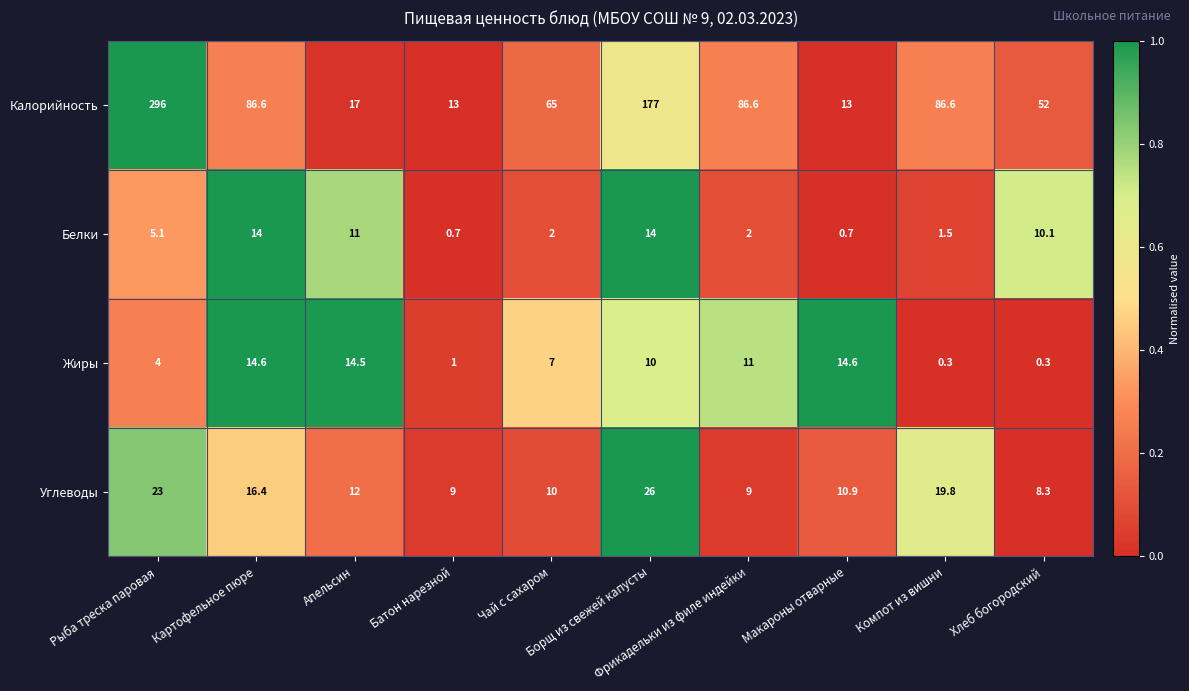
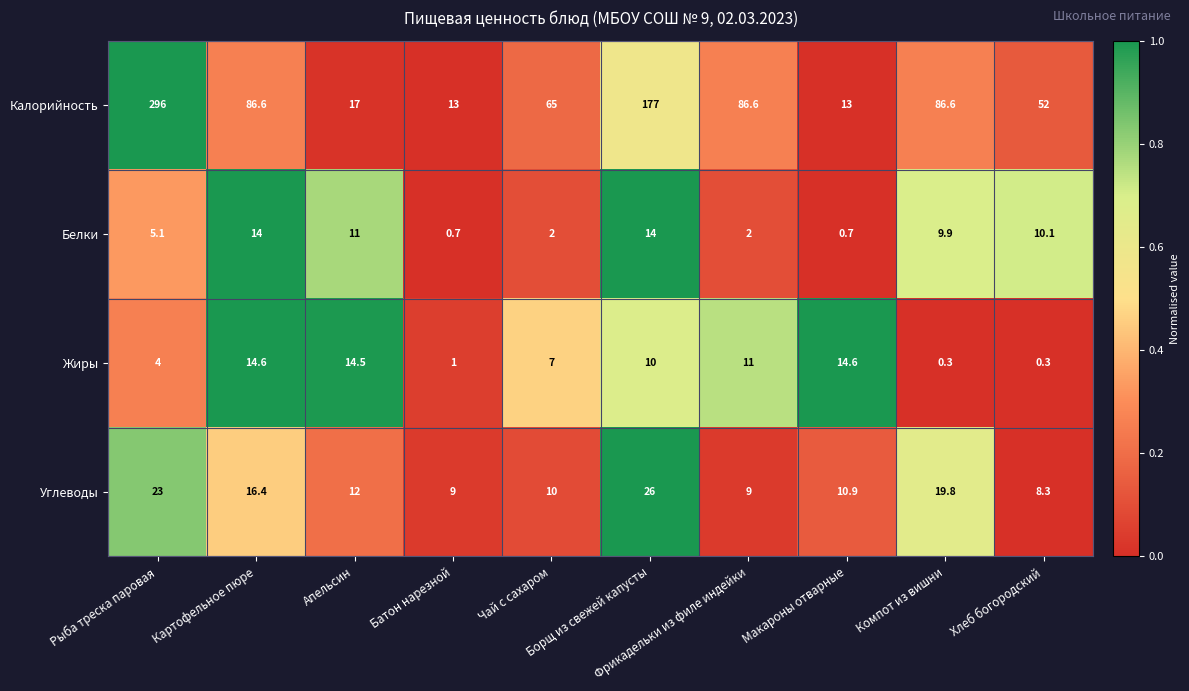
Белки, Компот из вишни: 1.5 -> 9.9
